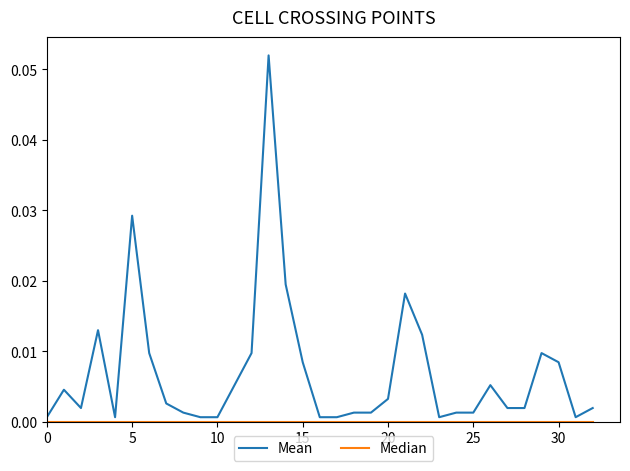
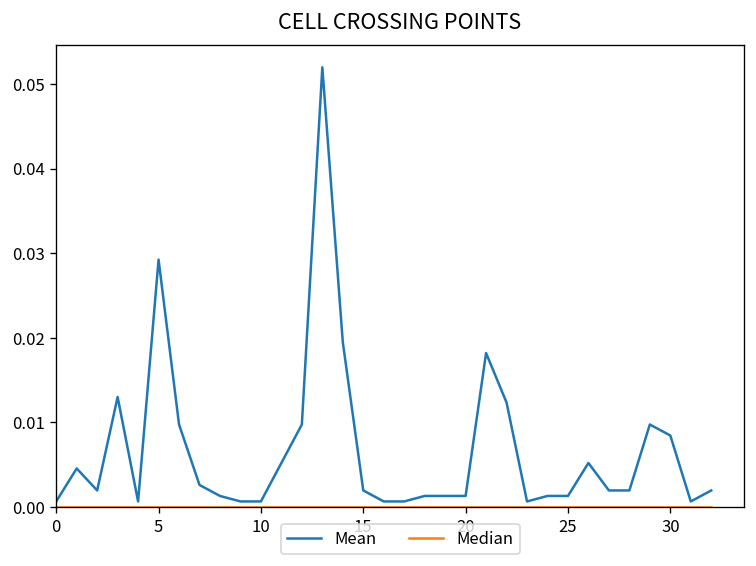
Mean, 15: 0.008 -> 0.002
Mean, 20: 0.003 -> 0.001
